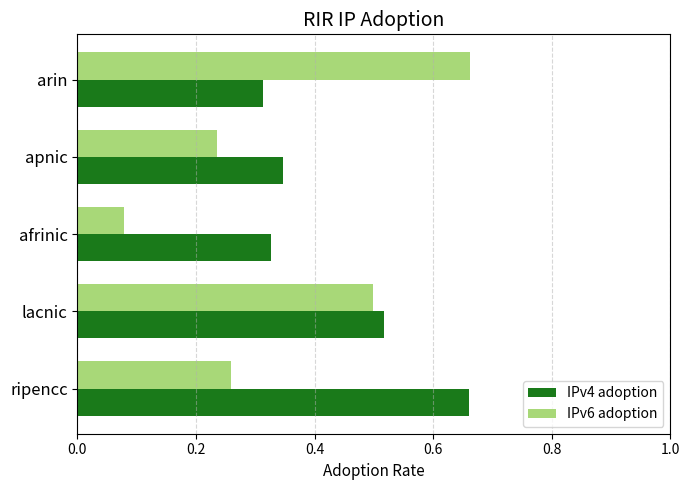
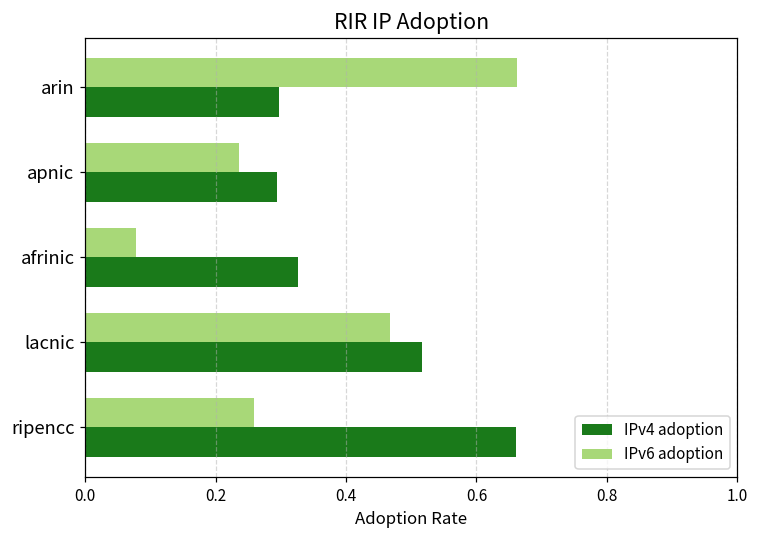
IPv4 adoption, arin: 0.31 -> 0.30
IPv4 adoption, apnic: 0.35 -> 0.29
IPv6 adoption, lacnic: 0.50 -> 0.47
